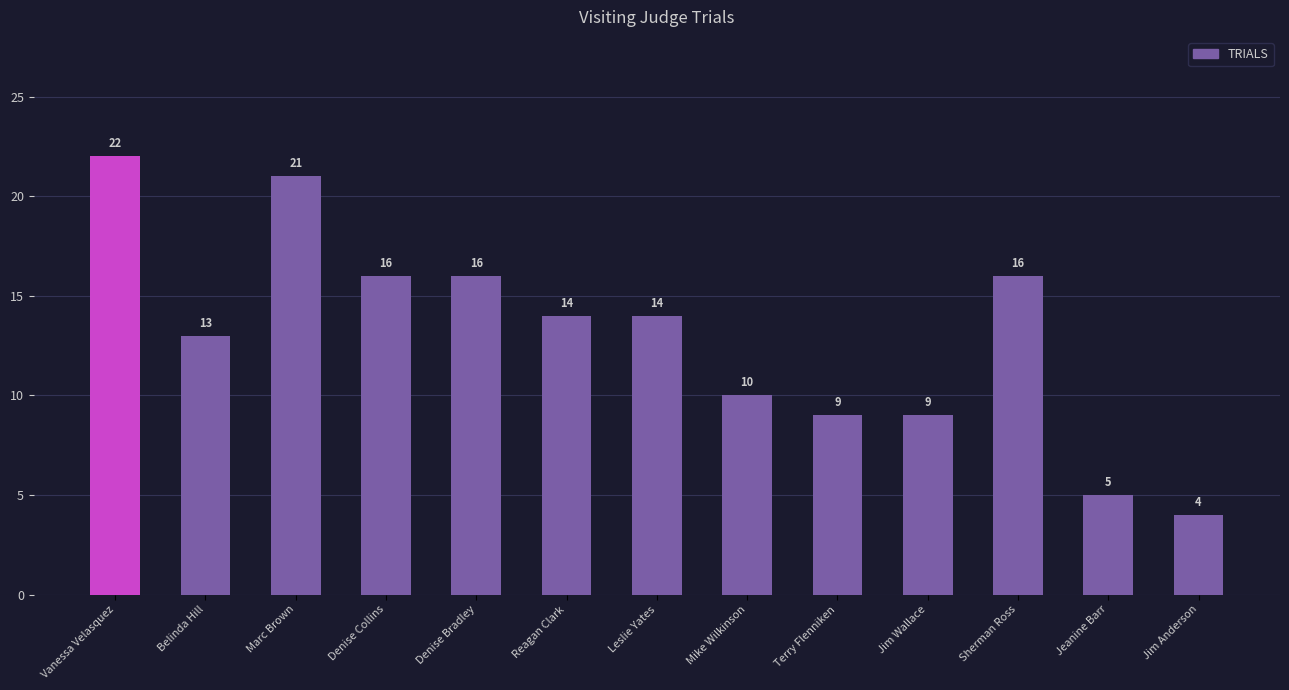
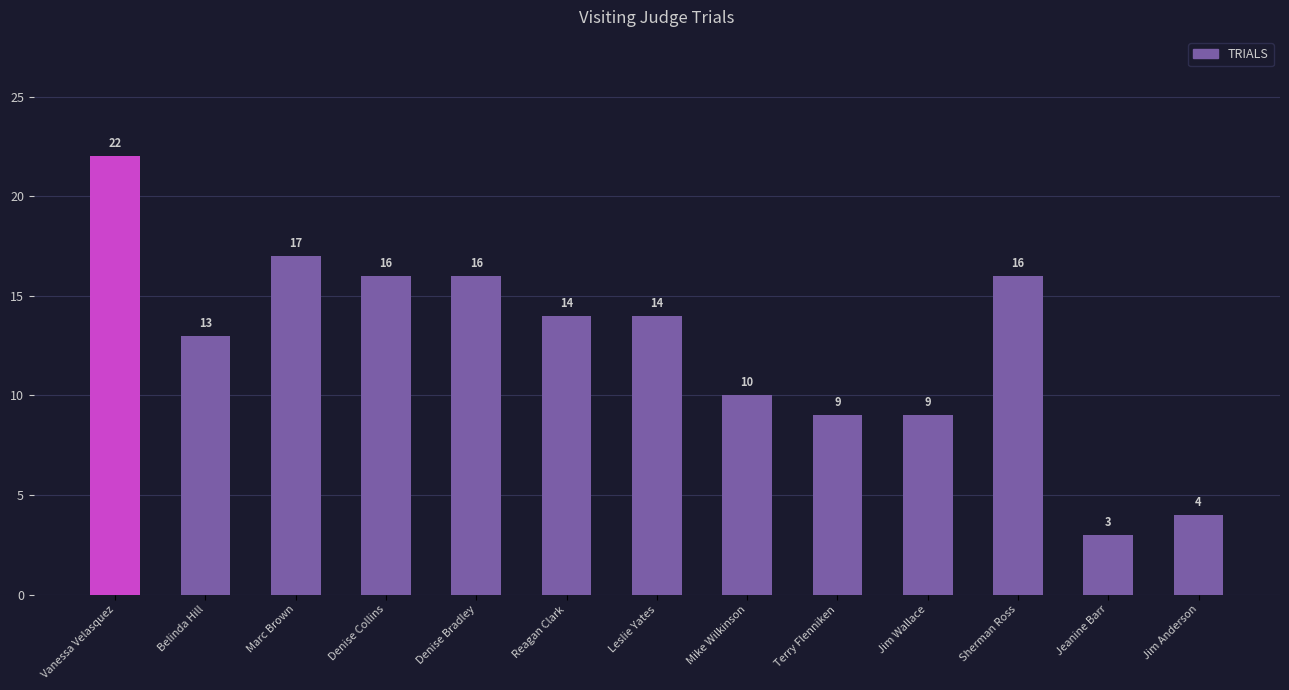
Marc Brown: 21 -> 17
Jeanine Barr: 5 -> 3
